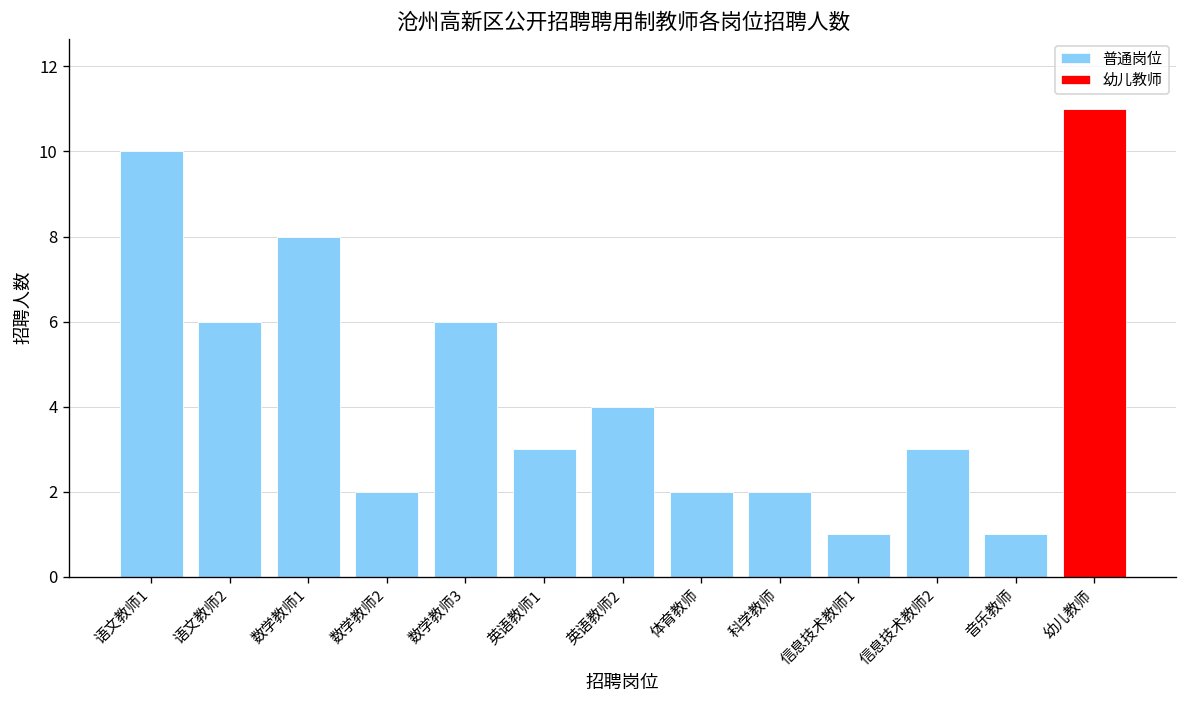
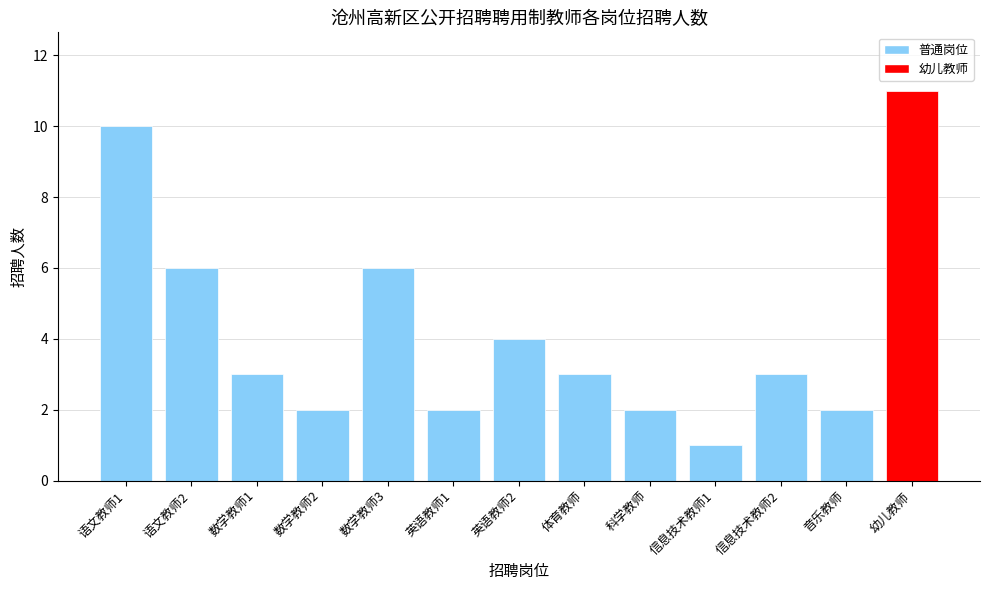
数学教师1: 8 -> 3
英语教师1: 3 -> 2
体育教师: 2 -> 3
音乐教师: 1 -> 2
